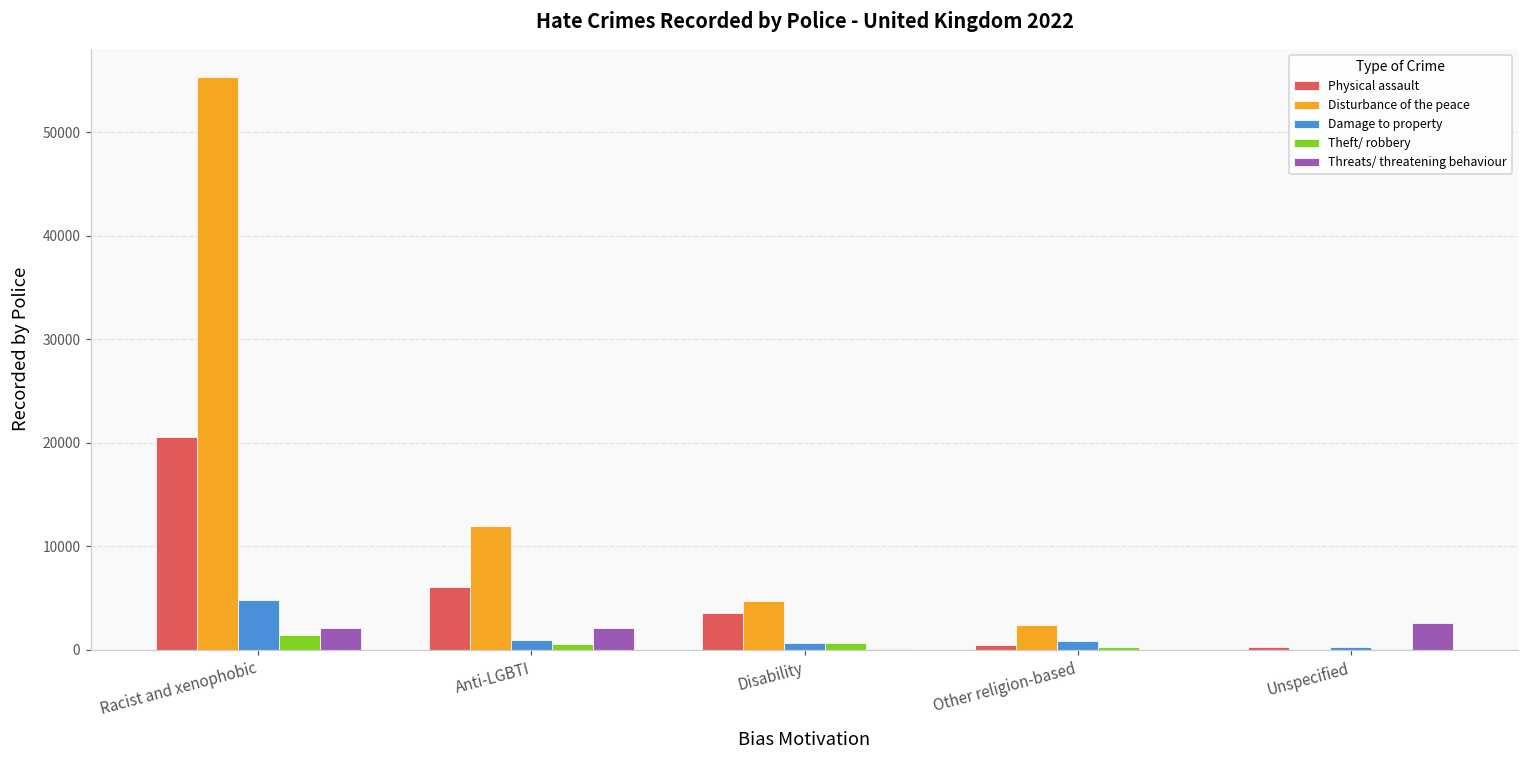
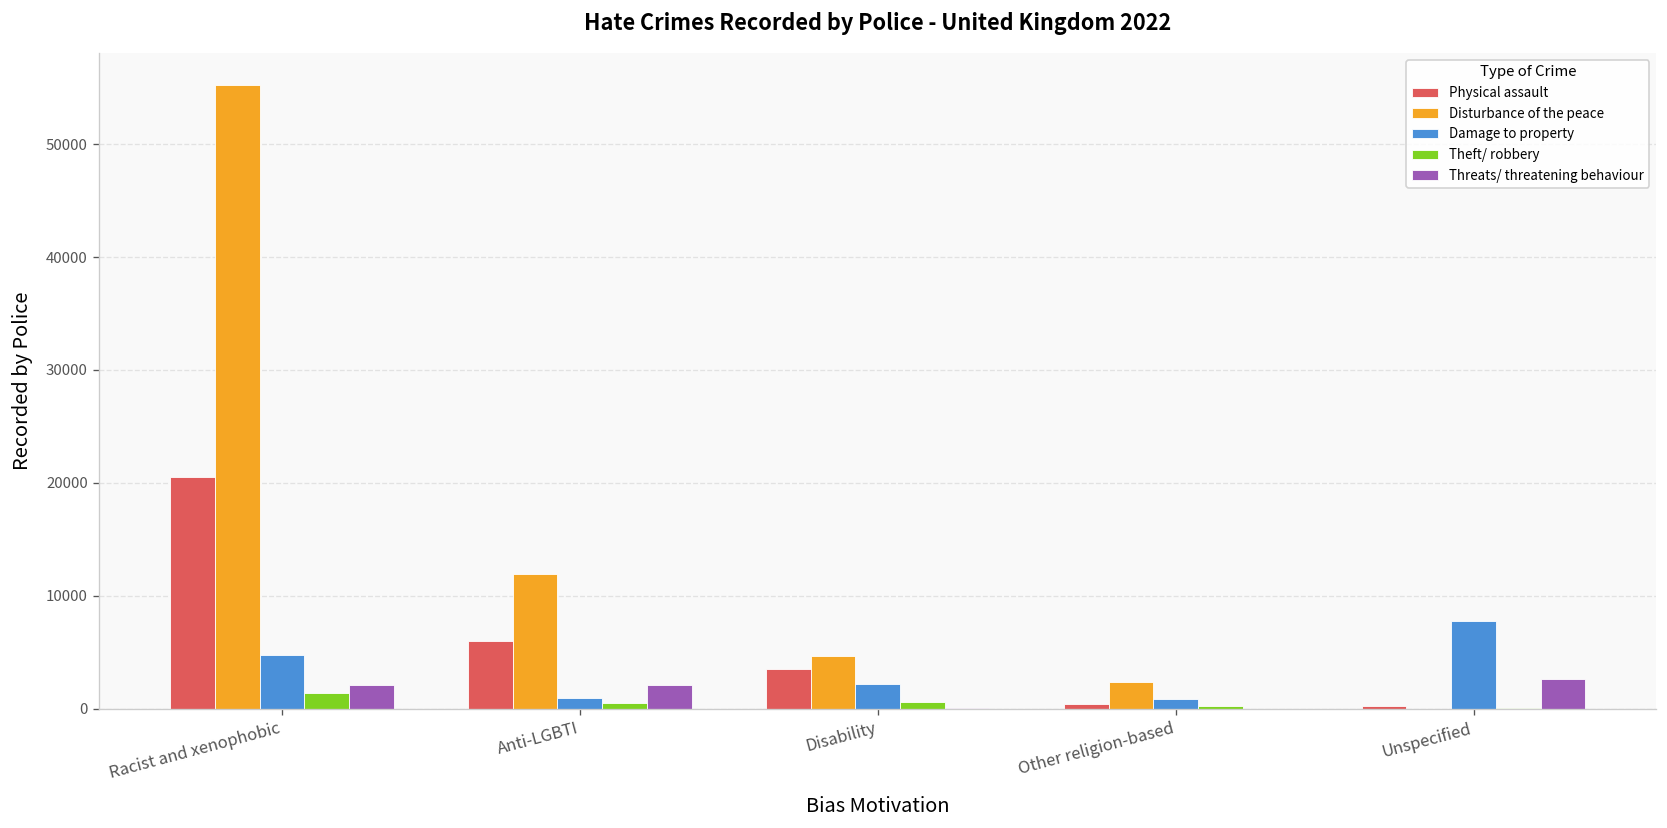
Damage to property, Disability: 1000 -> 2000
Damage to property, Unspecified: 0 -> 8000
